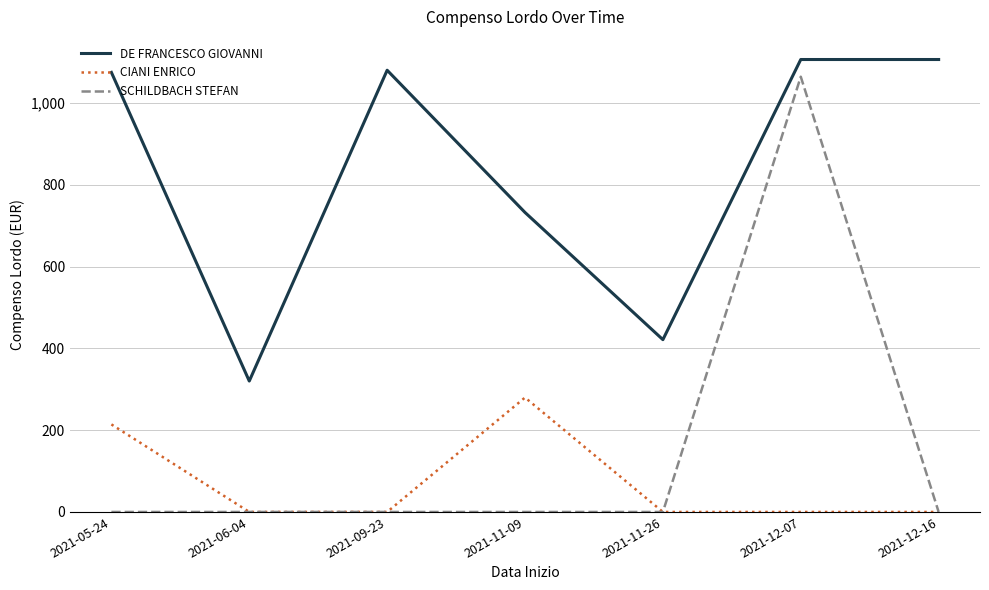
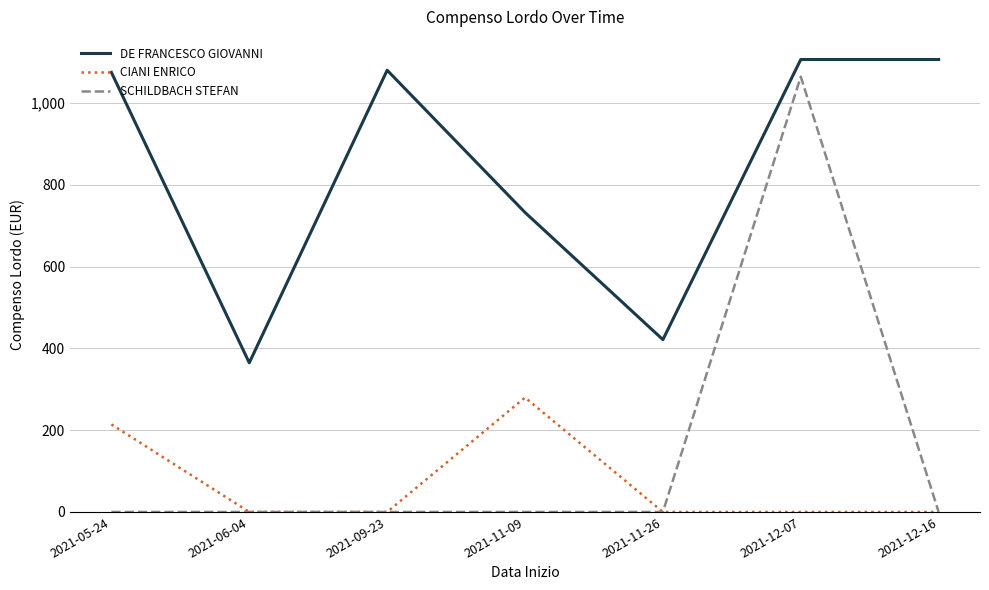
DE FRANCESCO GIOVANNI, 2021-06-04: 320 -> 360
